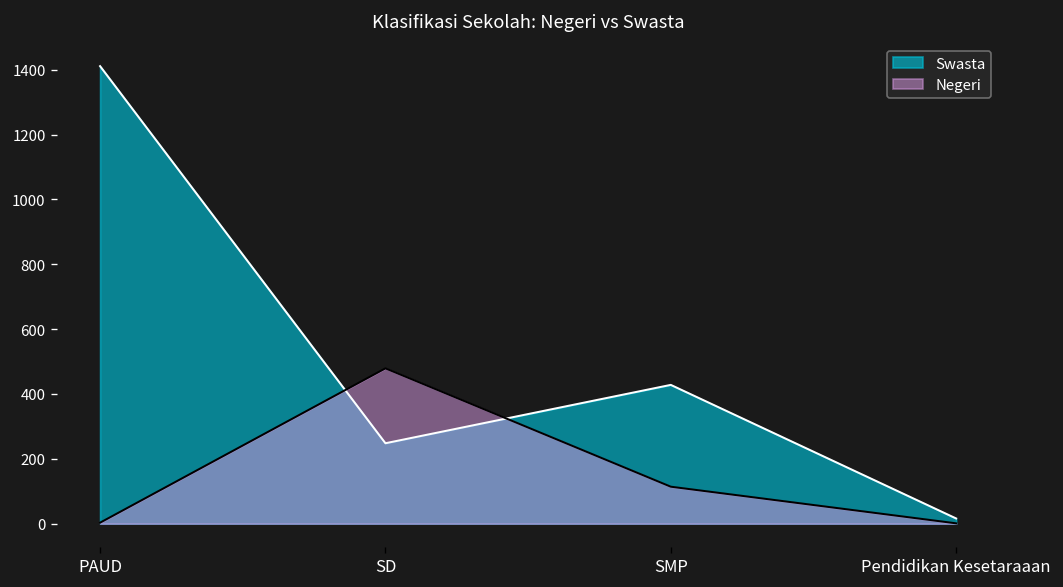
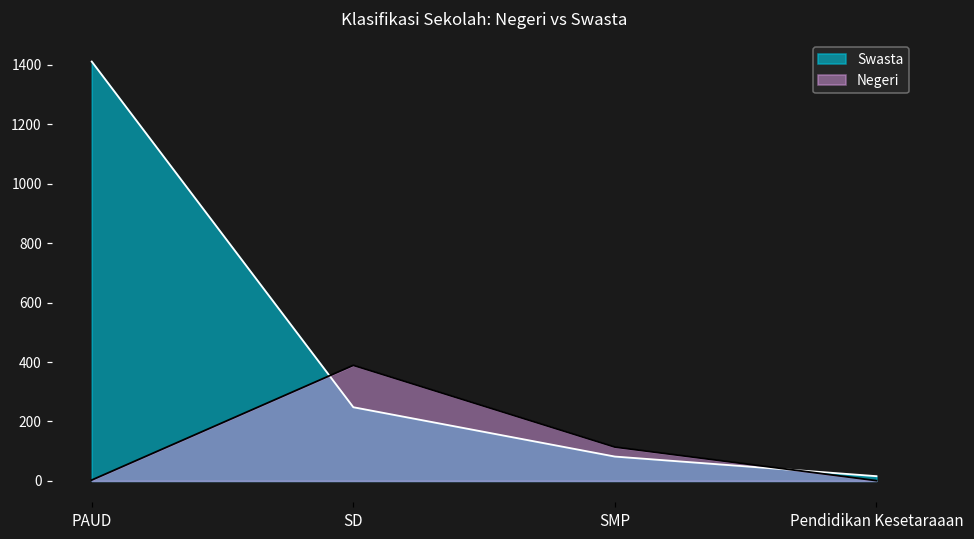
Negeri, SD: 480 -> 390
Swasta, SMP: 430 -> 80
